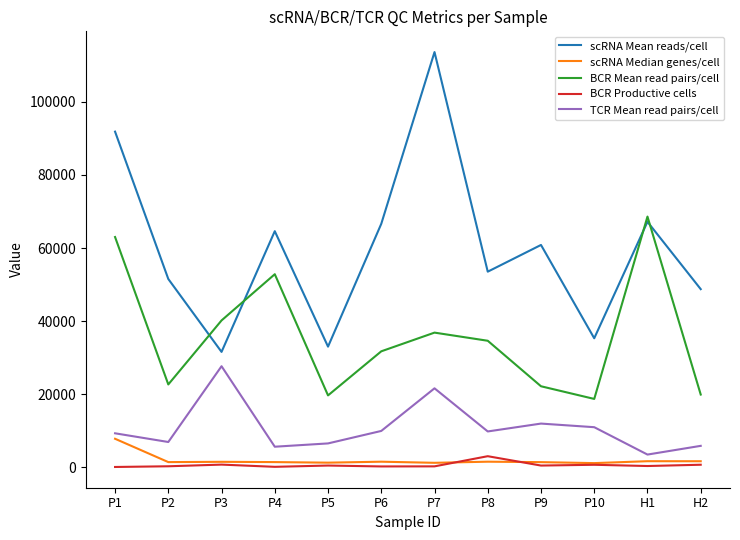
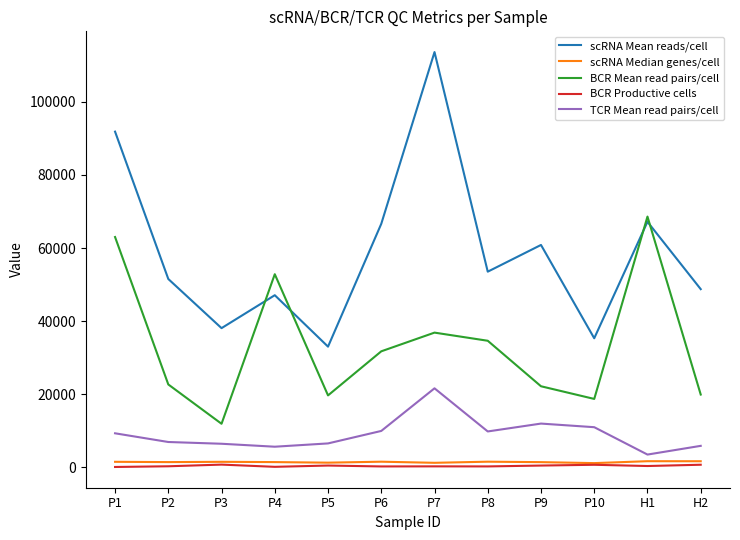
scRNA Median genes/cell, P1: 8000 -> 2000
scRNA Mean reads/cell, P3: 32000 -> 38000
BCR Mean read pairs/cell, P3: 40000 -> 12000
TCR Mean read pairs/cell, P3: 28000 -> 6000
scRNA Mean reads/cell, P4: 65000 -> 47000
BCR Productive cells, P8: 3000 -> 0
